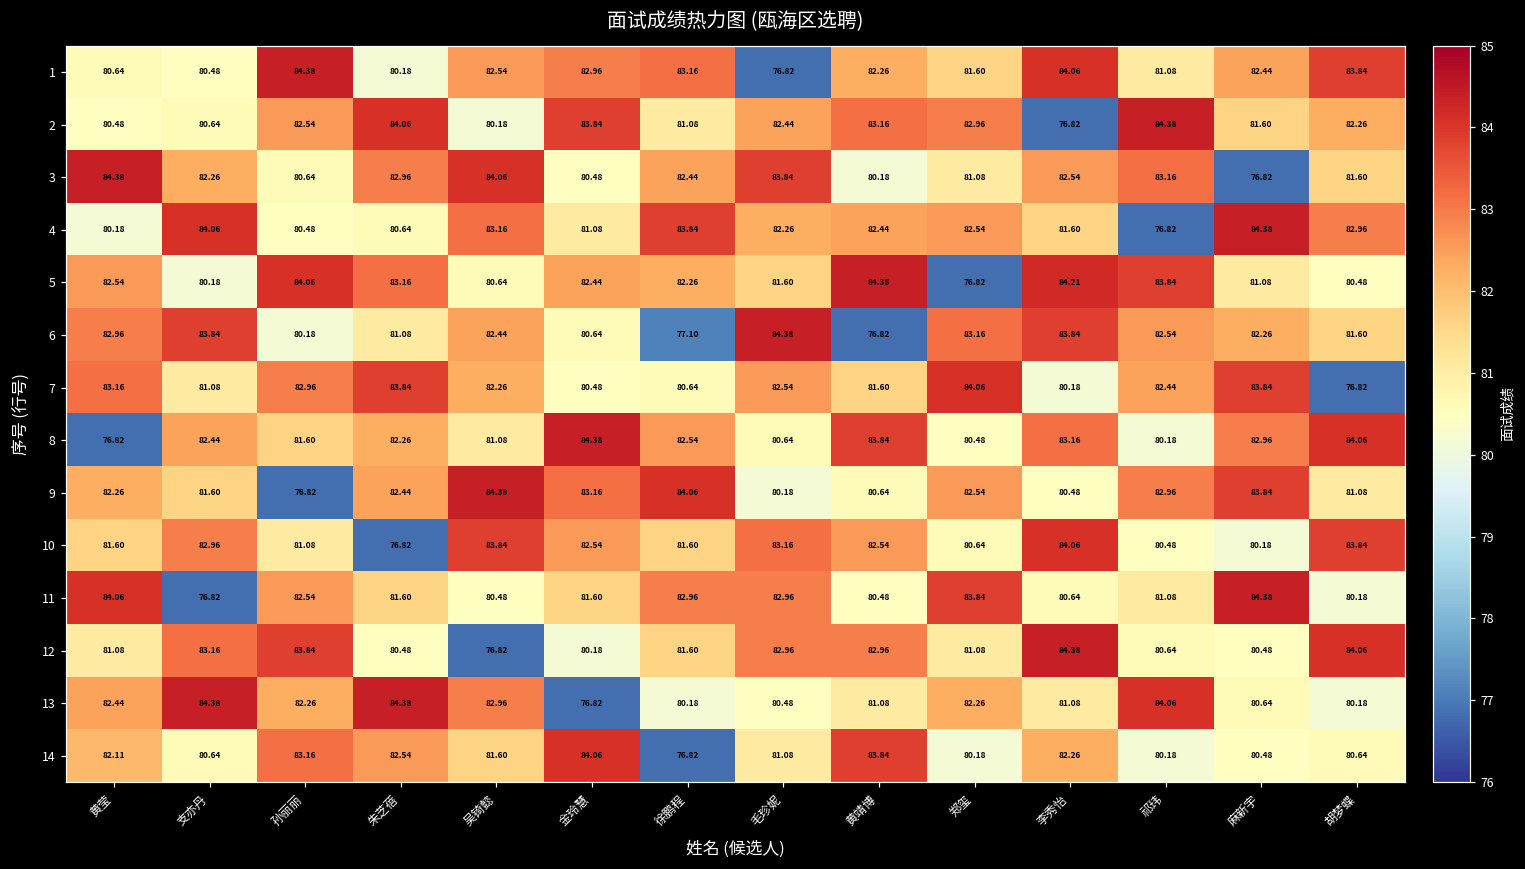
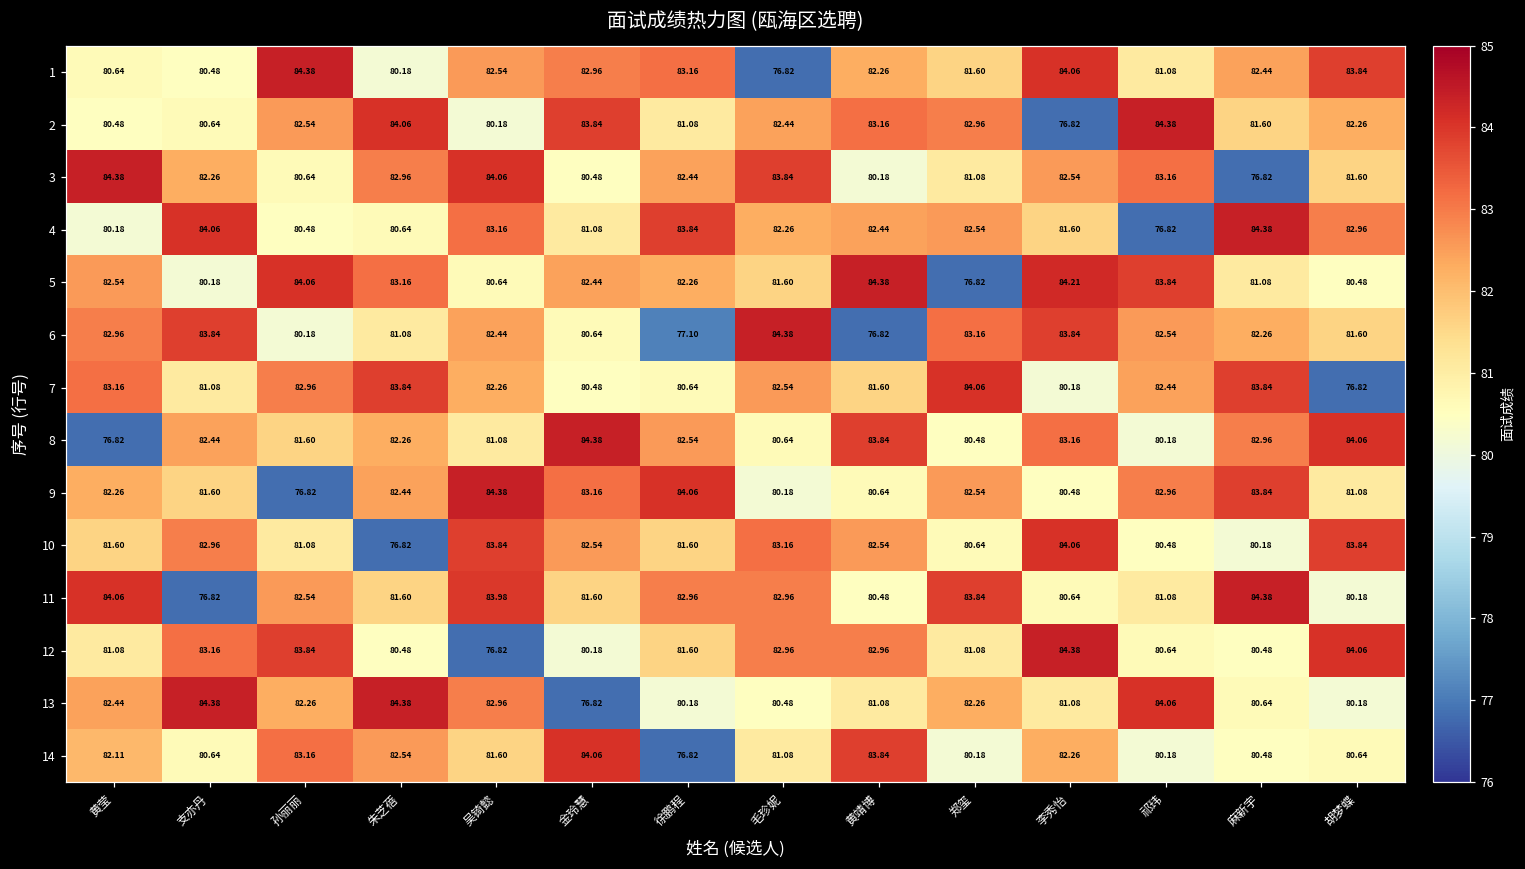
11, 吴锜懿: 80.48 -> 83.98
